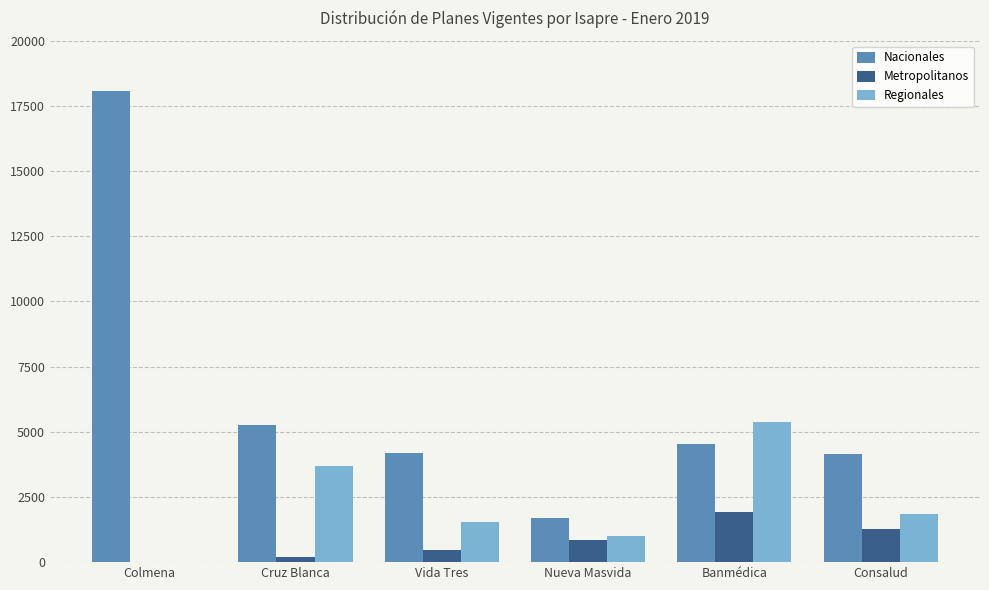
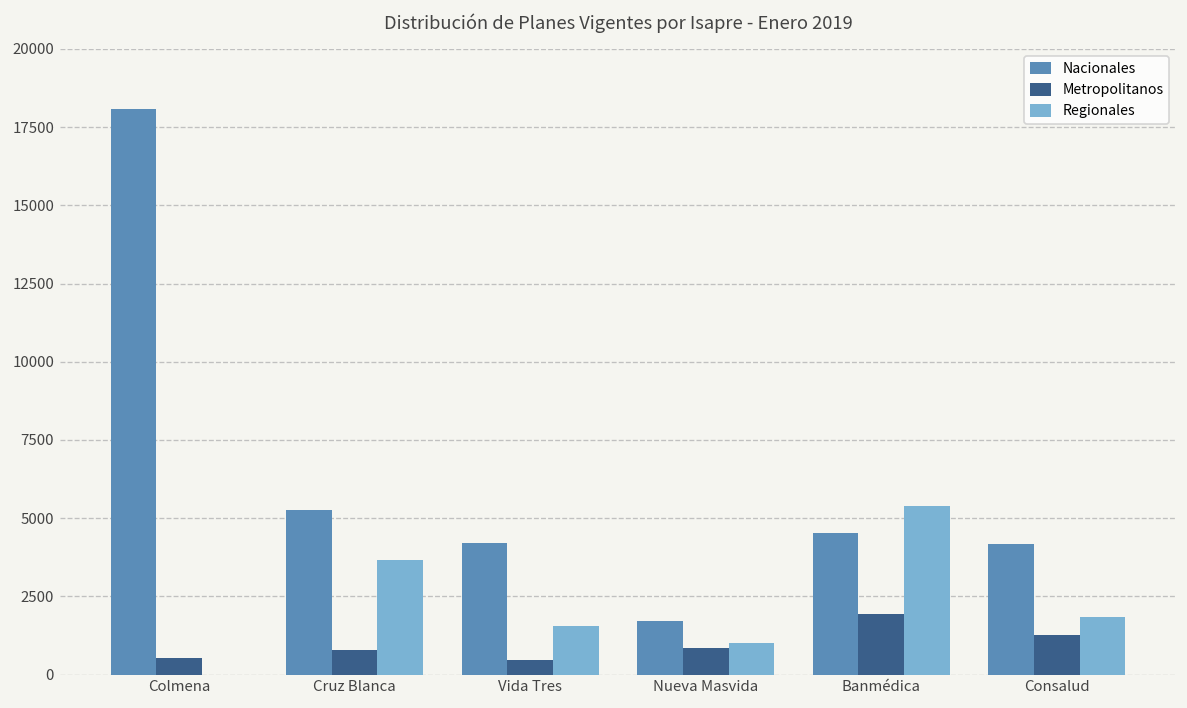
Metropolitanos, Colmena: 0 -> 500
Metropolitanos, Cruz Blanca: 200 -> 800
